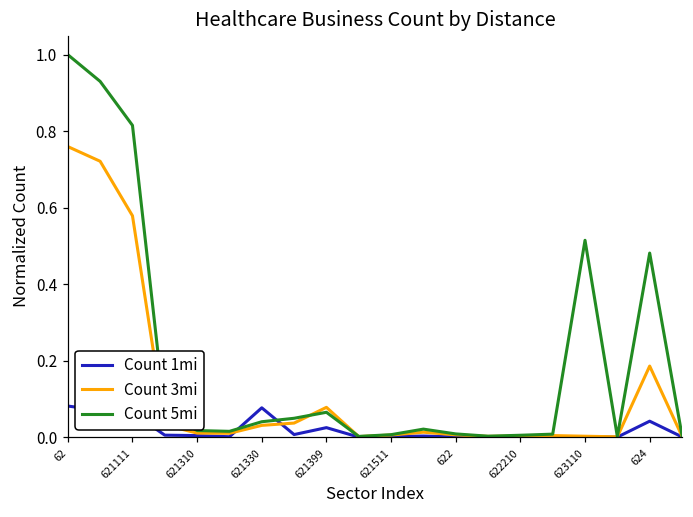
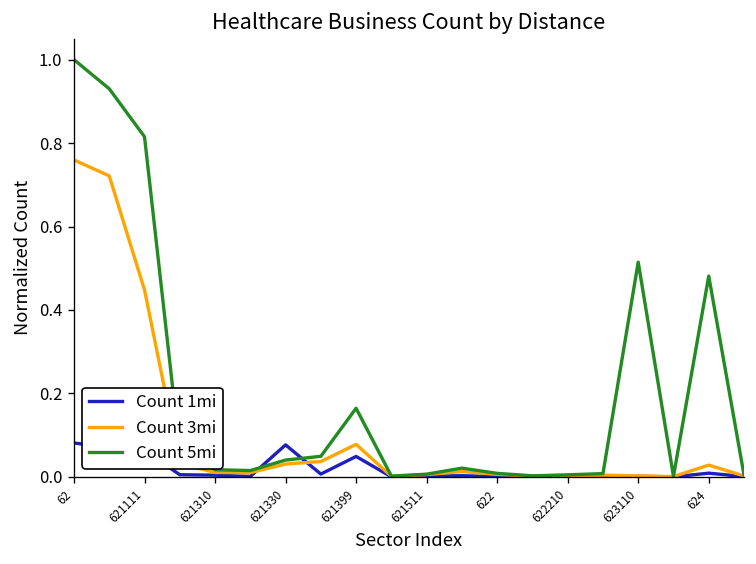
Count 3mi, 621111: 0.58 -> 0.45
Count 1mi, 621399: 0.02 -> 0.05
Count 5mi, 621399: 0.07 -> 0.16
Count 1mi, 624: 0.04 -> 0.01
Count 3mi, 624: 0.19 -> 0.03
